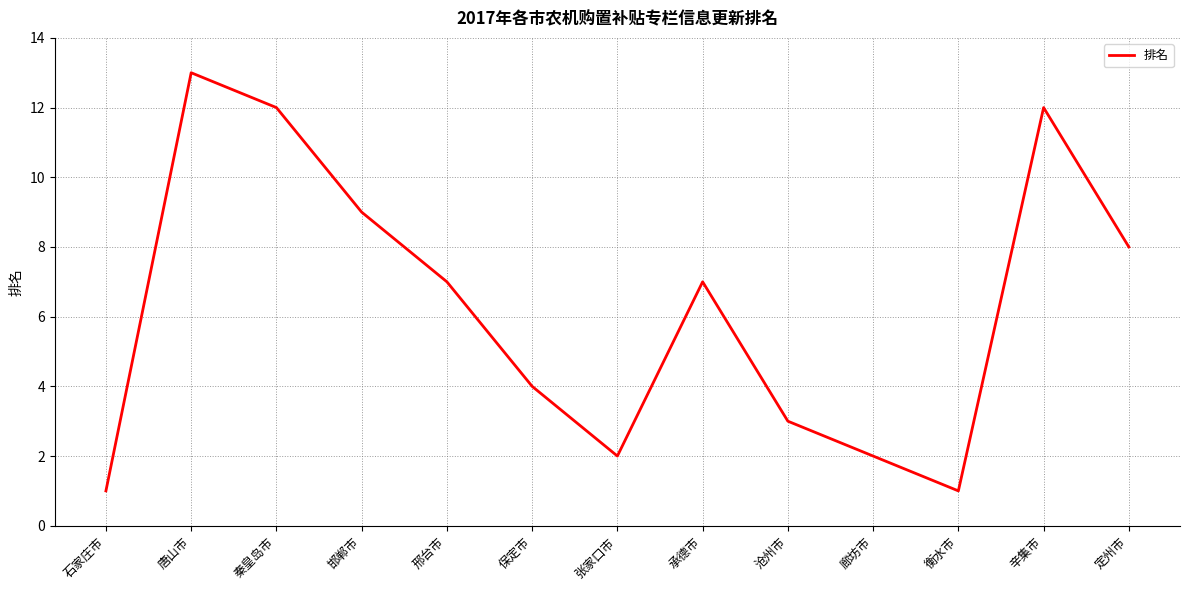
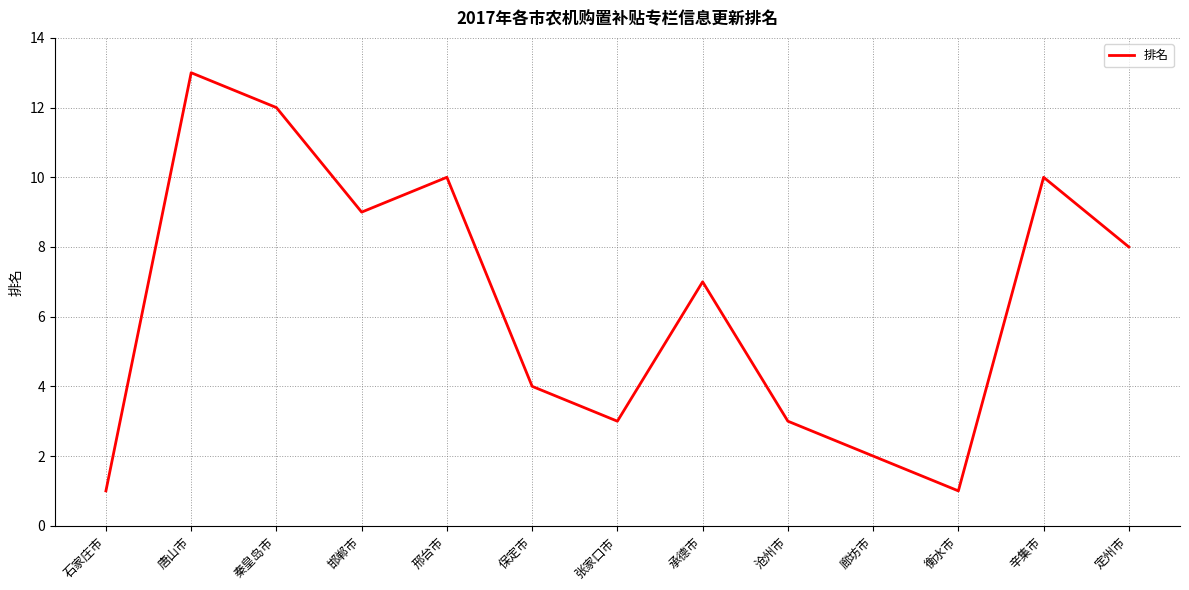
邢台市: 7 -> 10
张家口市: 2 -> 3
辛集市: 12 -> 10
